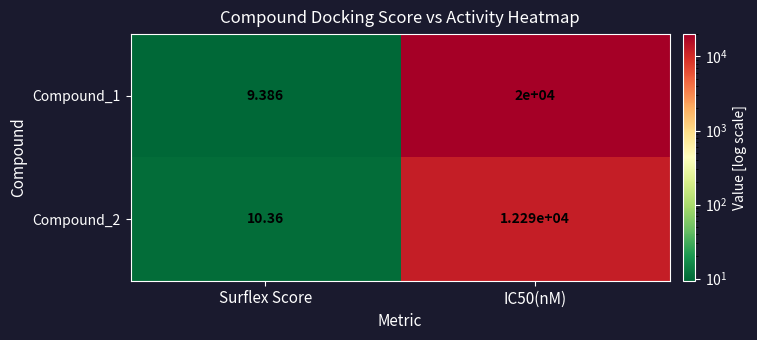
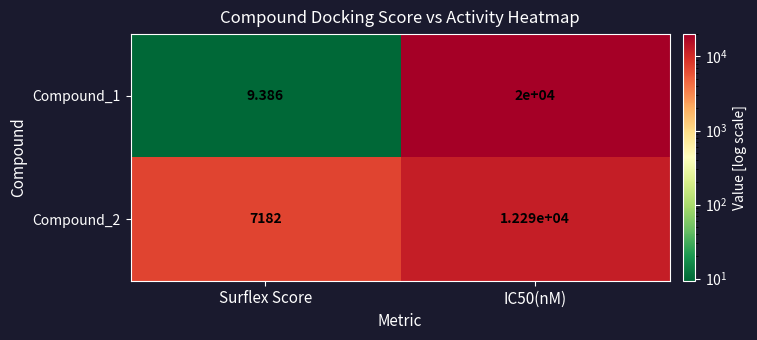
Compound_2, Surflex Score: 10.36 -> 7182
